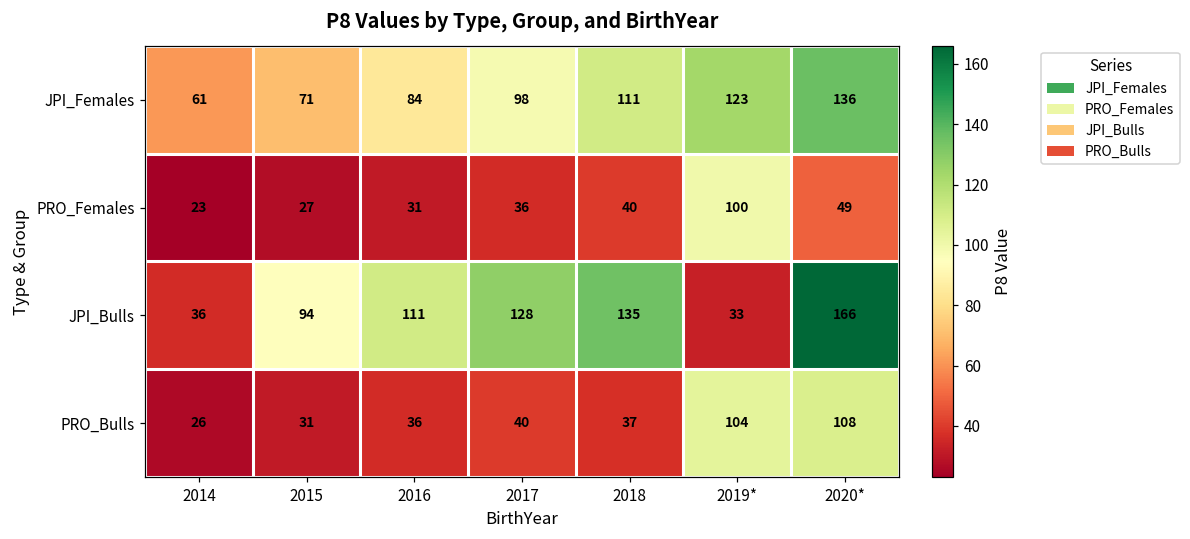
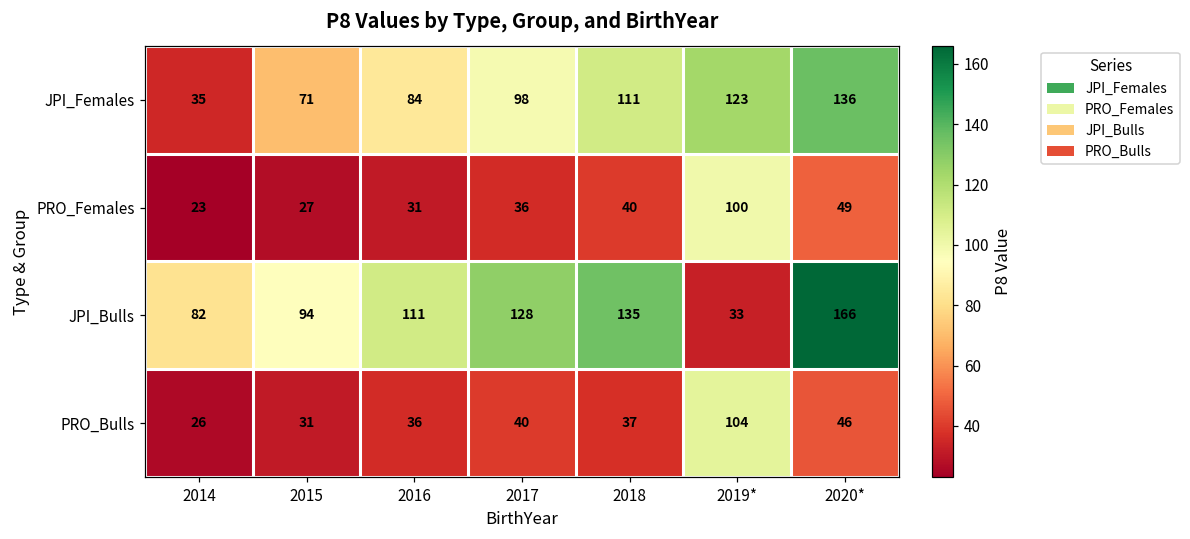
JPI_Females, 2014: 61 -> 35
JPI_Bulls, 2014: 36 -> 82
PRO_Bulls, 2020*: 108 -> 46
